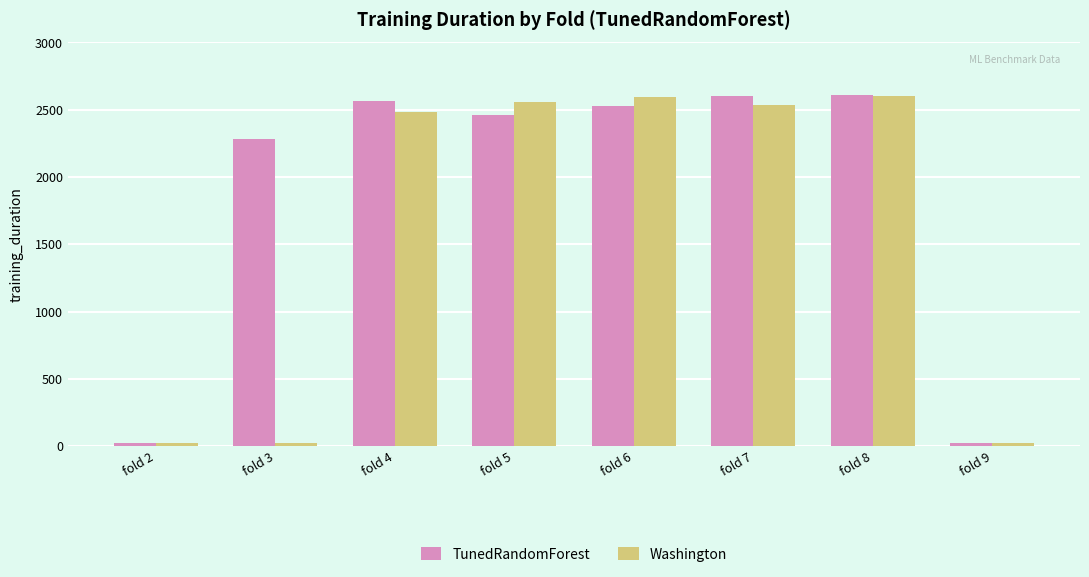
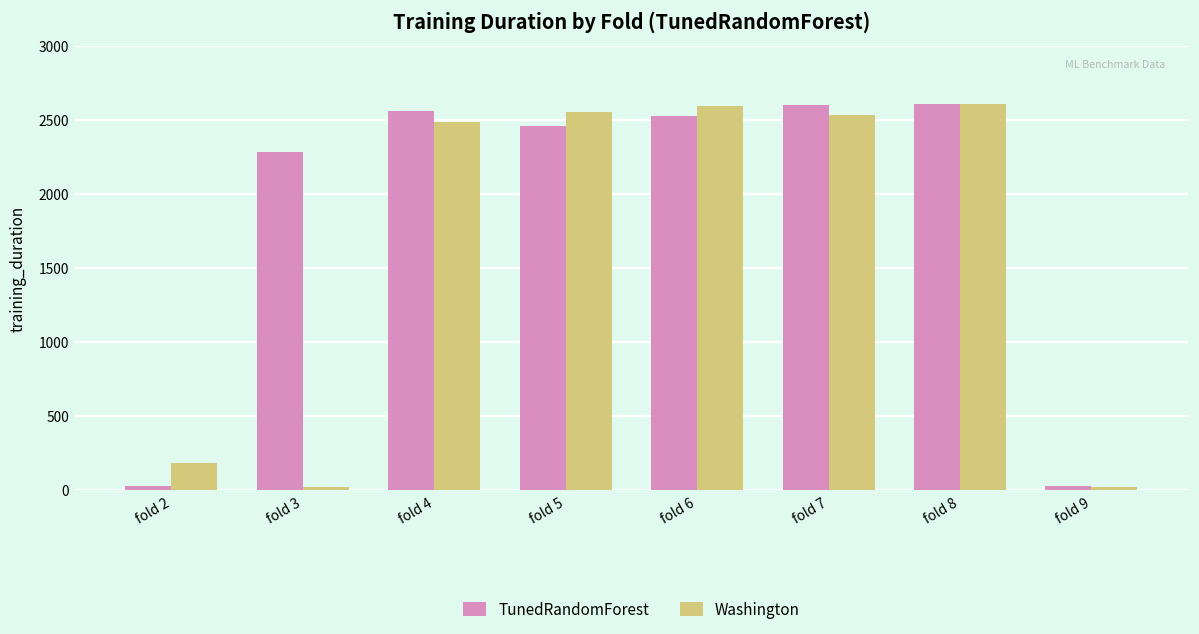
Washington, fold 2: 20 -> 180
